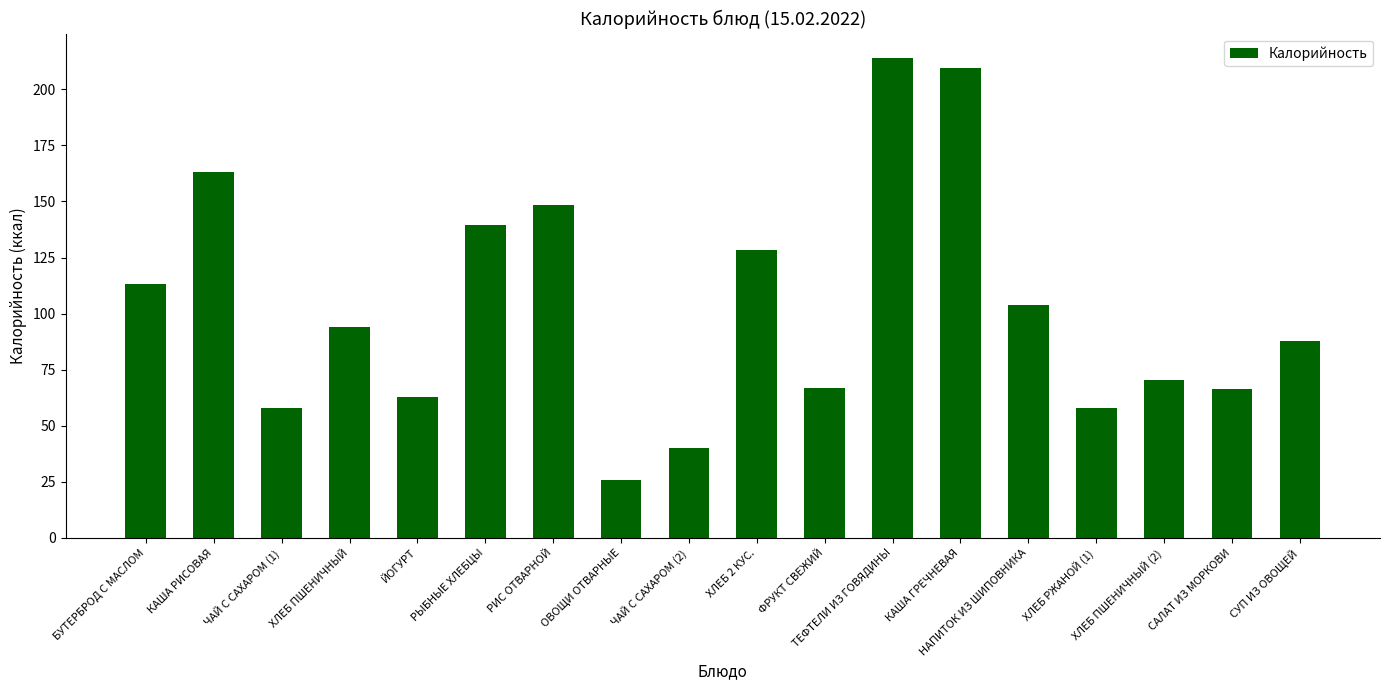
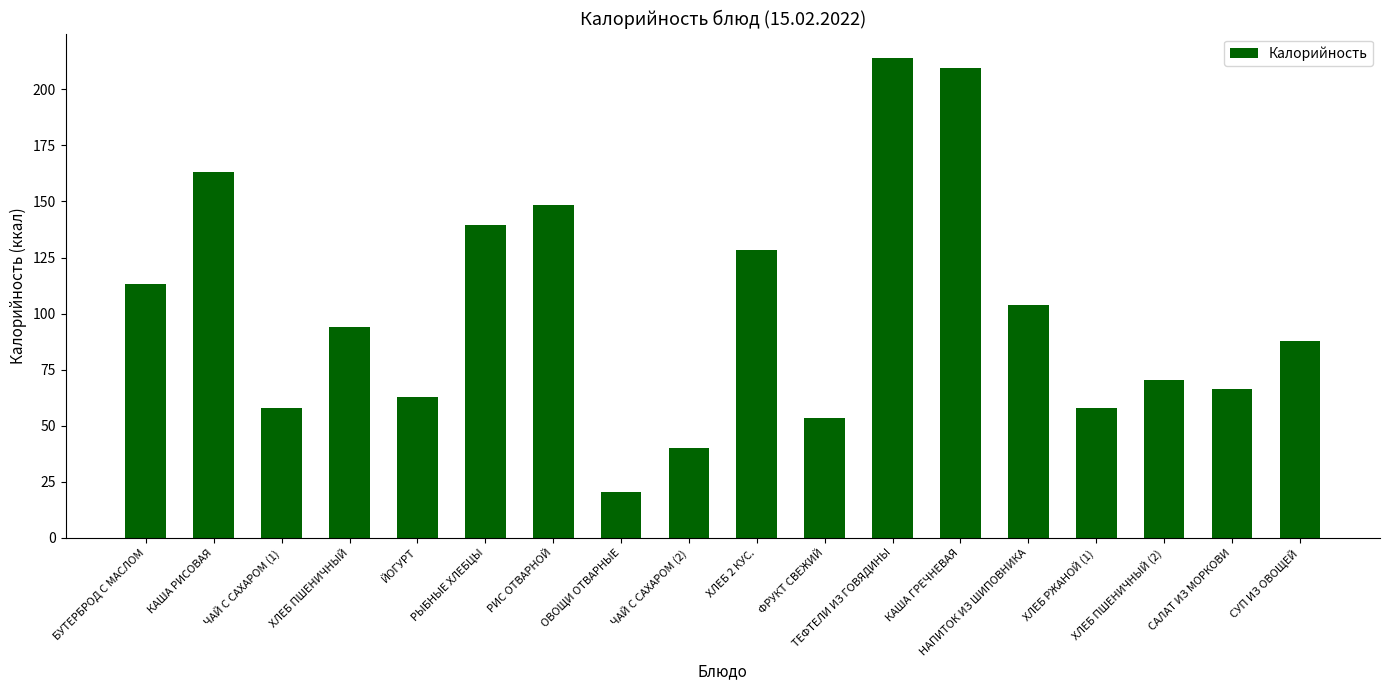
ОВОЩИ ОТВАРНЫЕ: 26 -> 20
ФРУКТ СВЕЖИЙ: 67 -> 54
